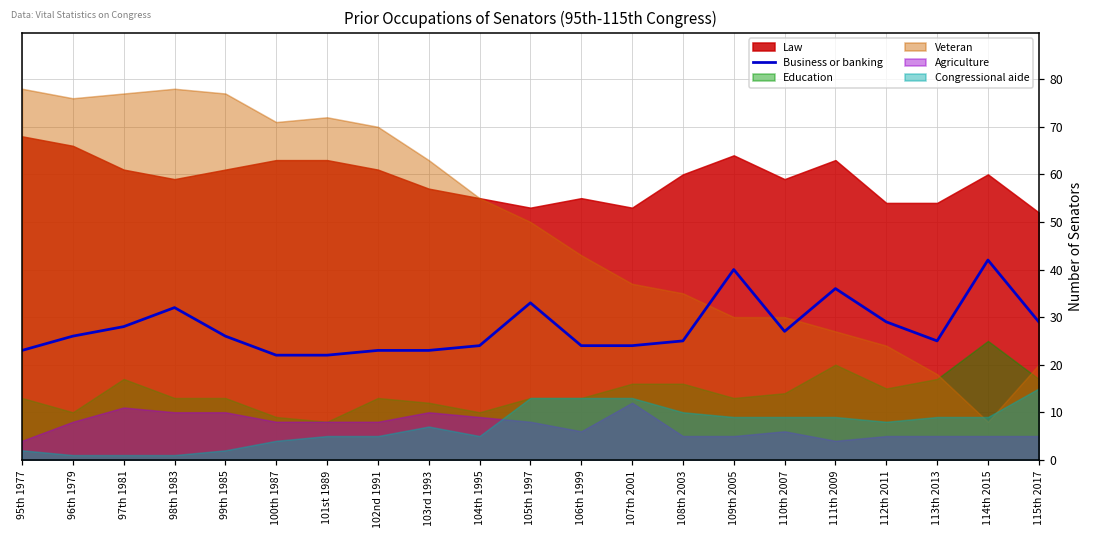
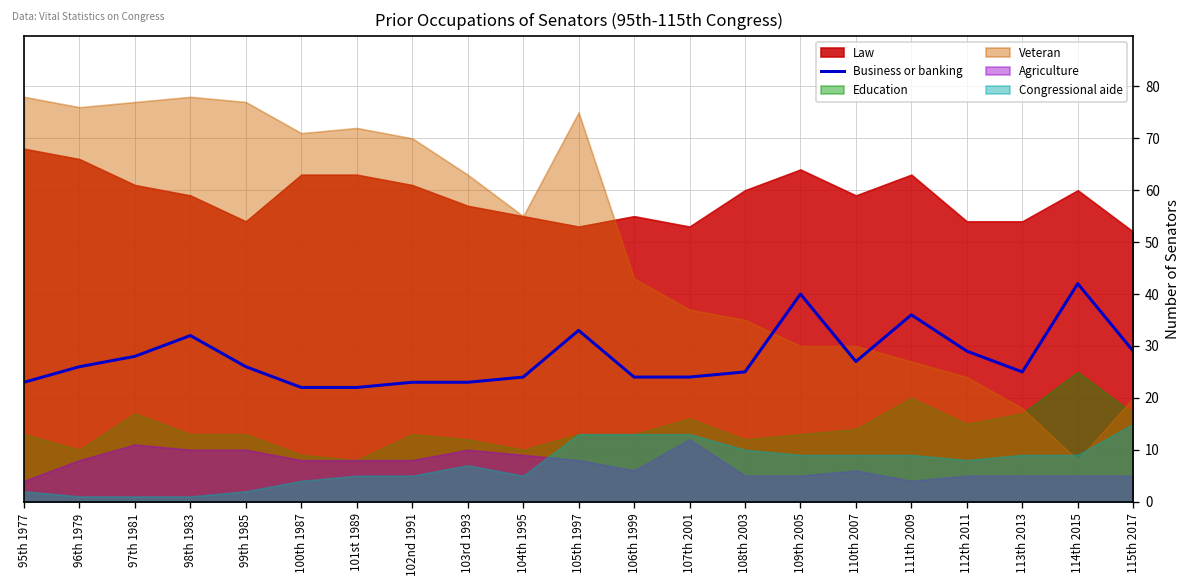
Law, 99th 1985: 61 -> 54
Veteran, 105th 1997: 50 -> 75
Education, 108th 2003: 16 -> 12
